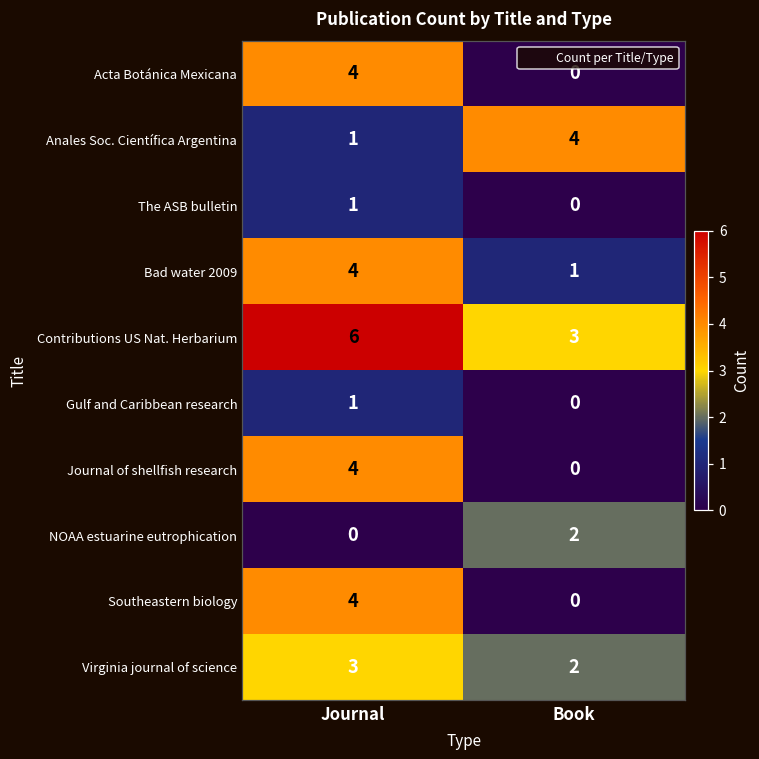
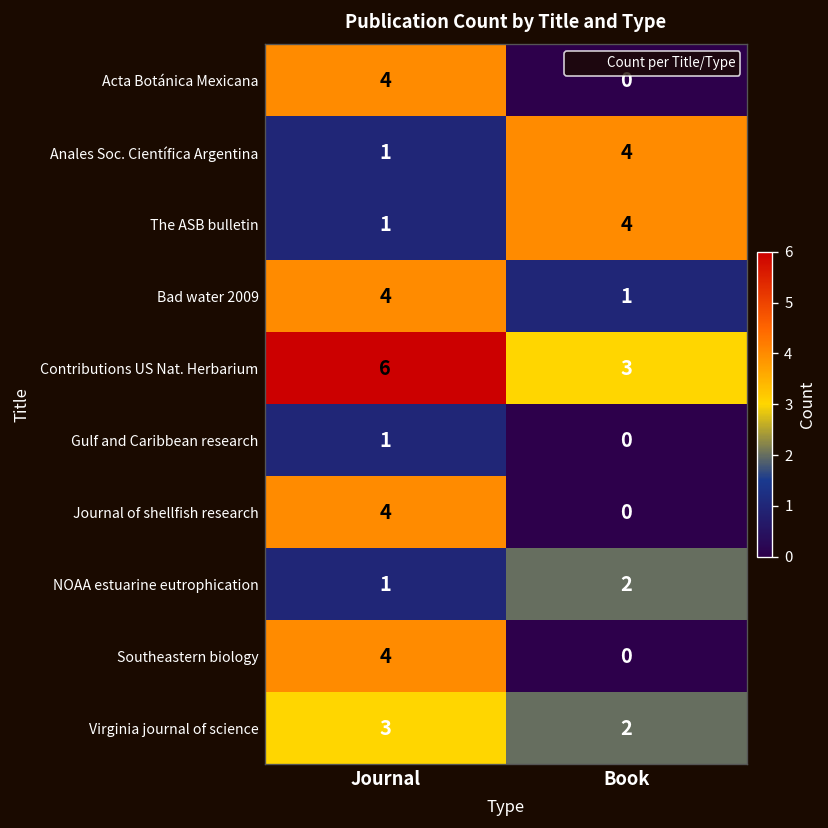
The ASB bulletin, Book: 0 -> 4
NOAA estuarine eutrophication, Journal: 0 -> 1
